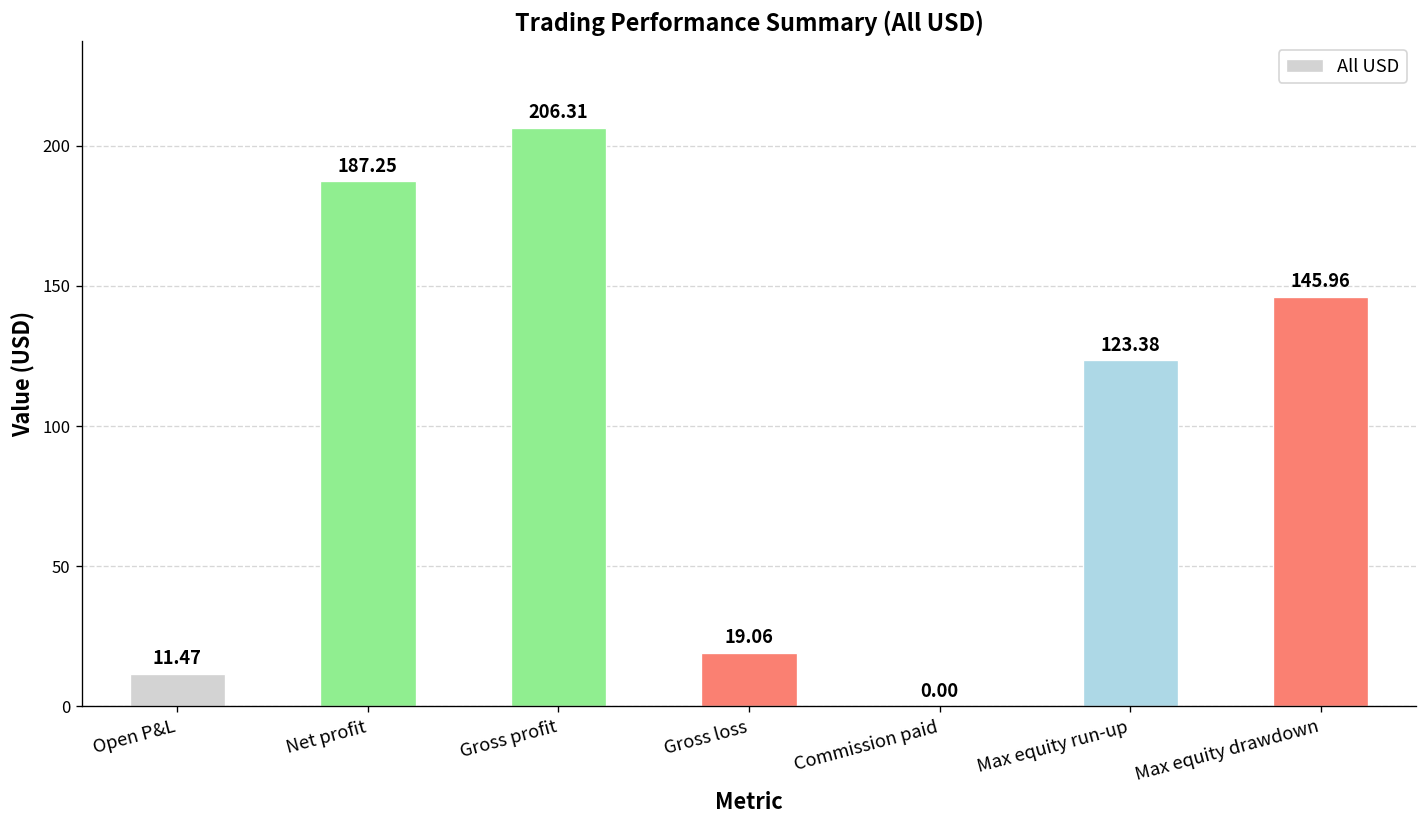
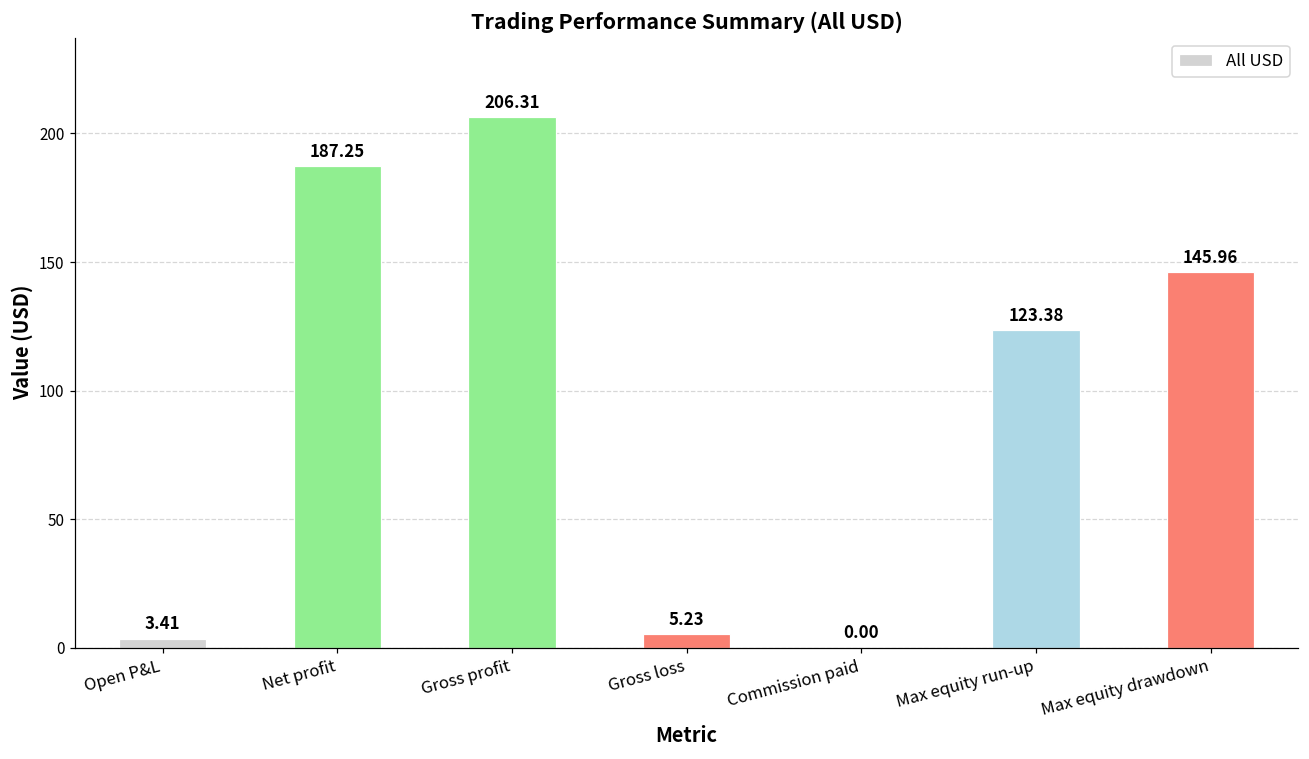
Open P&L: 11.47 -> 3.41
Gross loss: 19.06 -> 5.23
